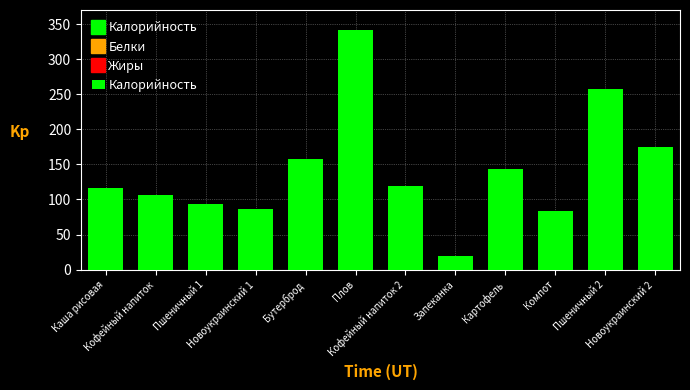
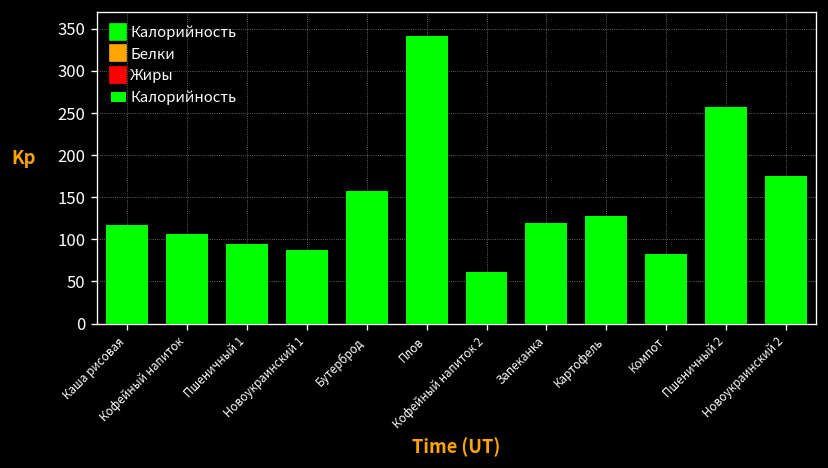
Кофейный напиток 2: 120 -> 60
Запеканка: 20 -> 120
Картофель: 140 -> 130
